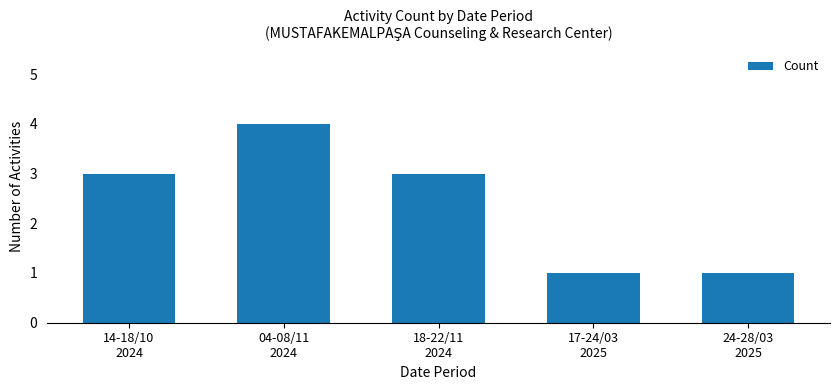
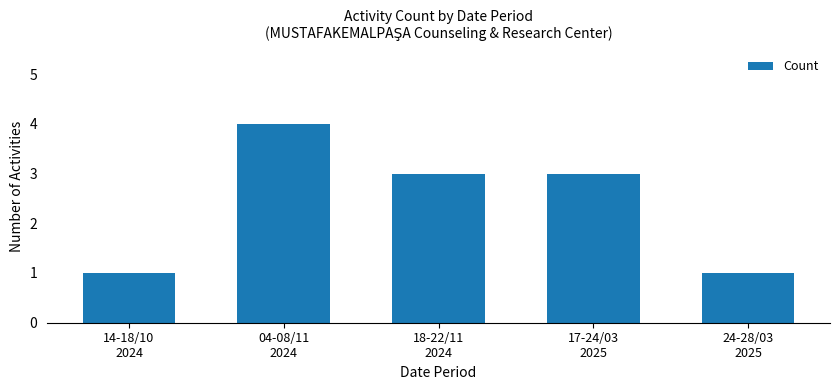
14-18/10 2024: 3 -> 1
17-24/03 2025: 1 -> 3
